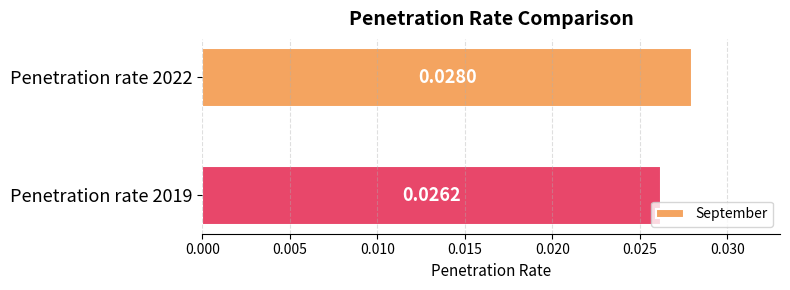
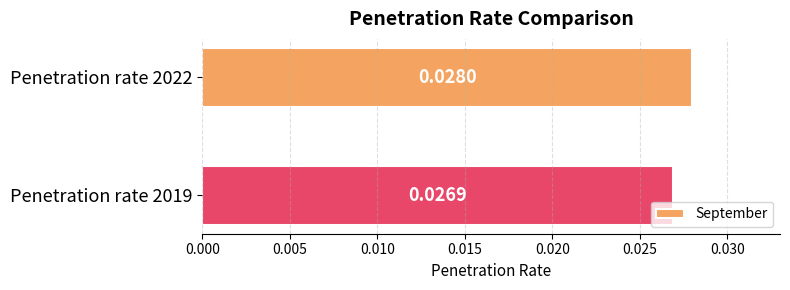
Penetration rate 2019: 0.0262 -> 0.0269
